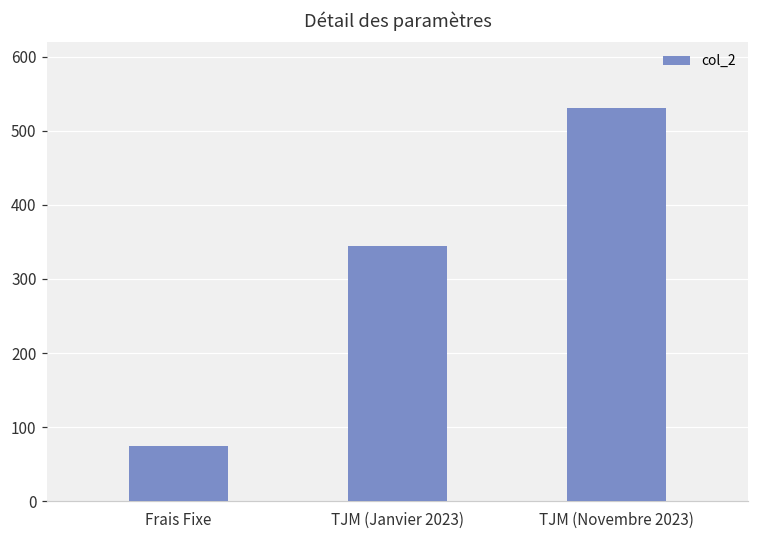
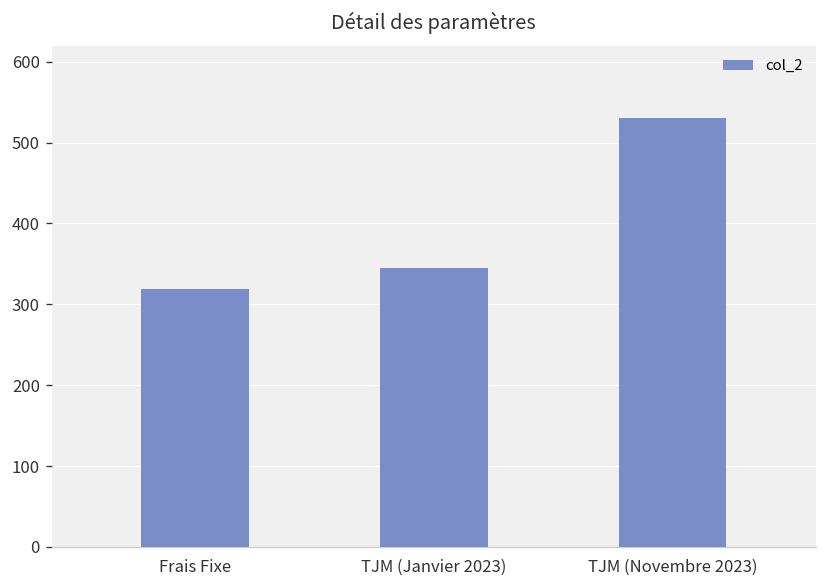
Frais Fixe: 80 -> 320
